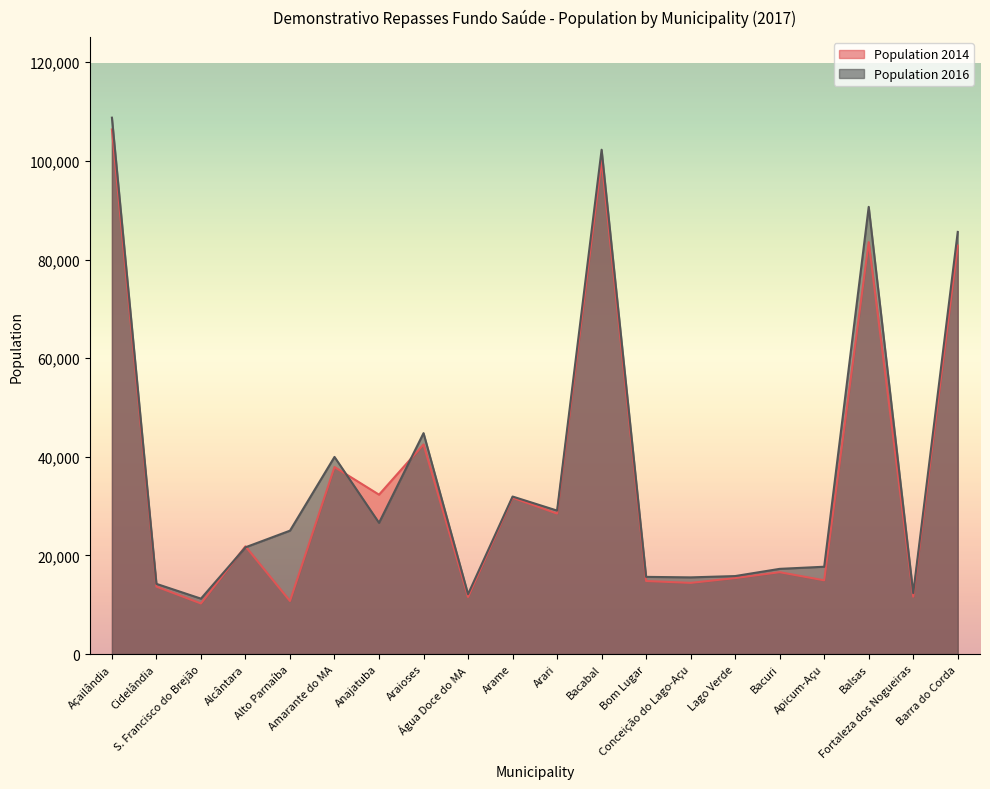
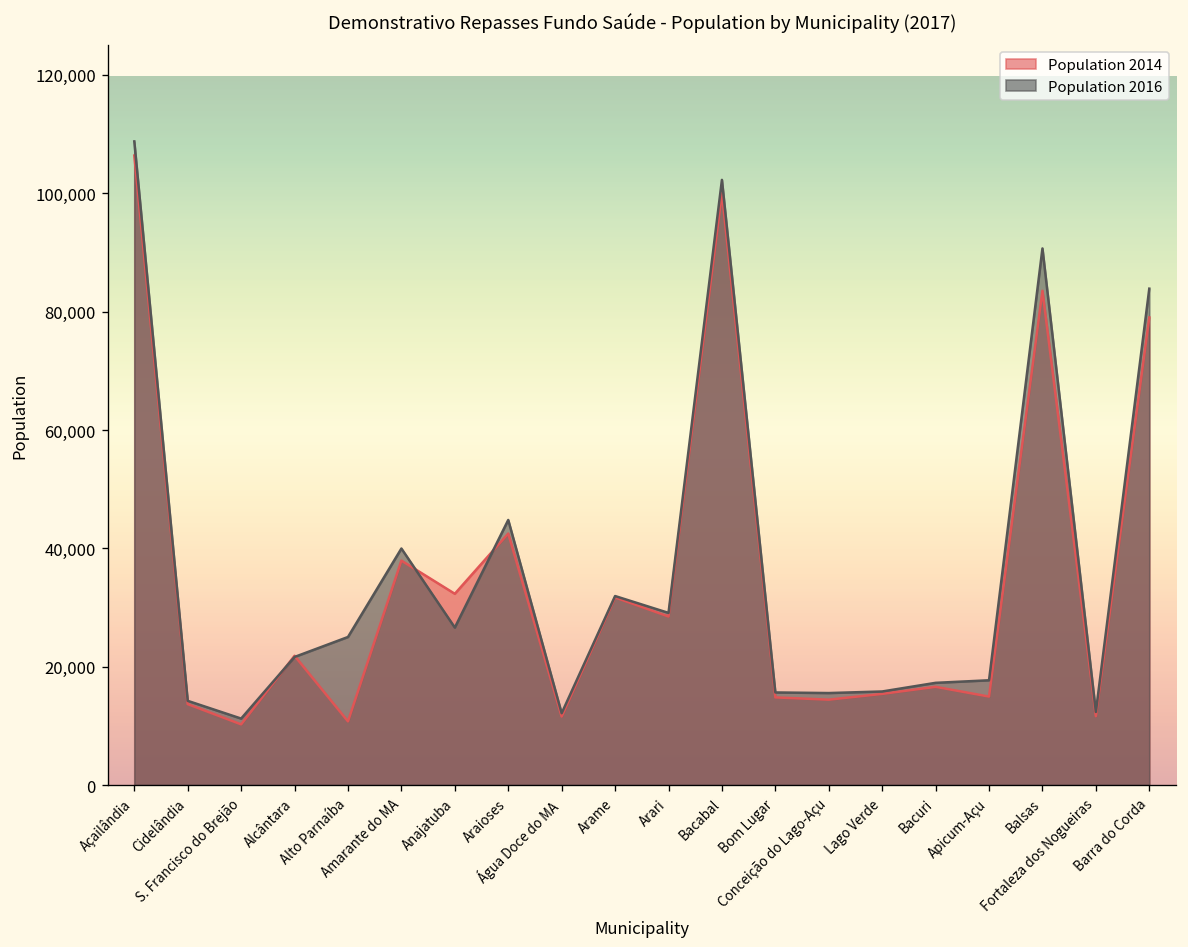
Population 2014, Barra do Corda: 83,000 -> 79,000
Population 2016, Barra do Corda: 86,000 -> 84,000
